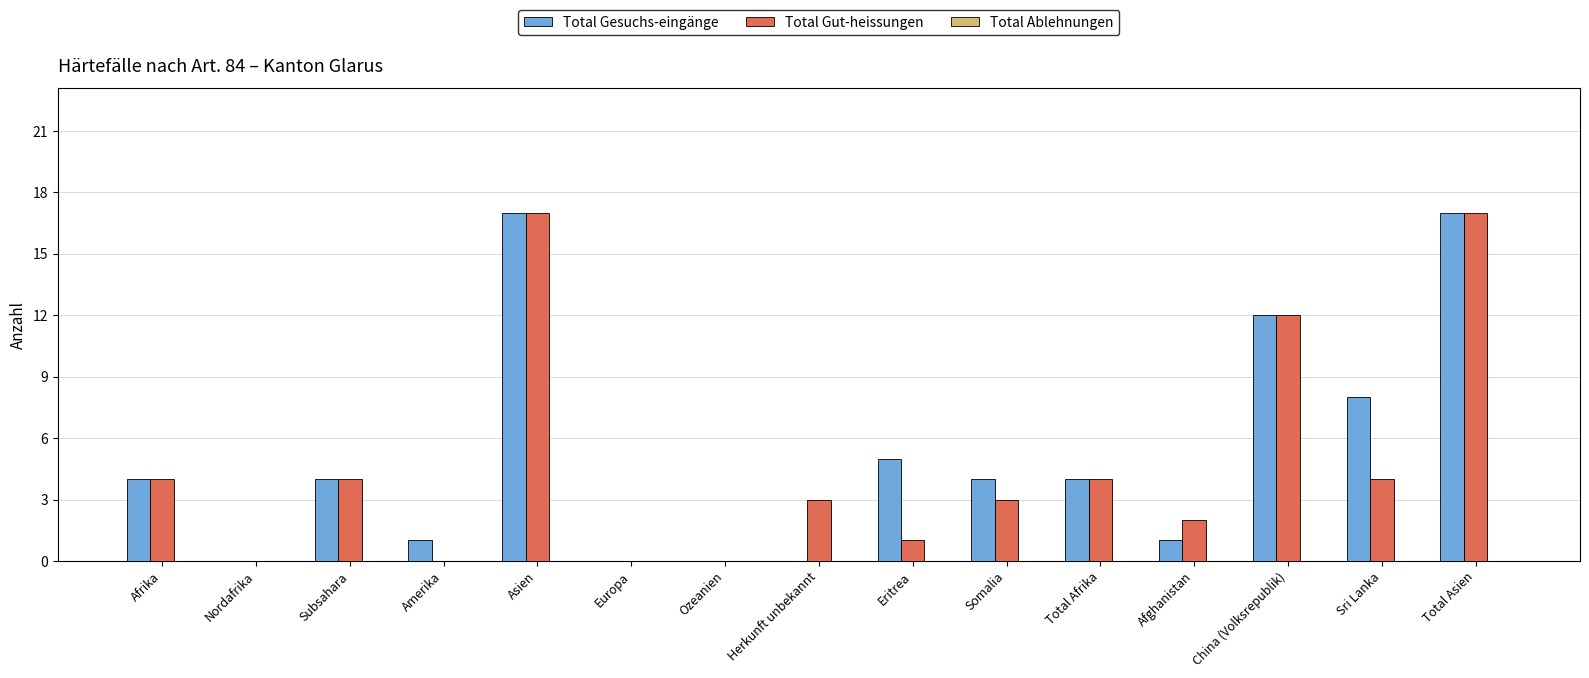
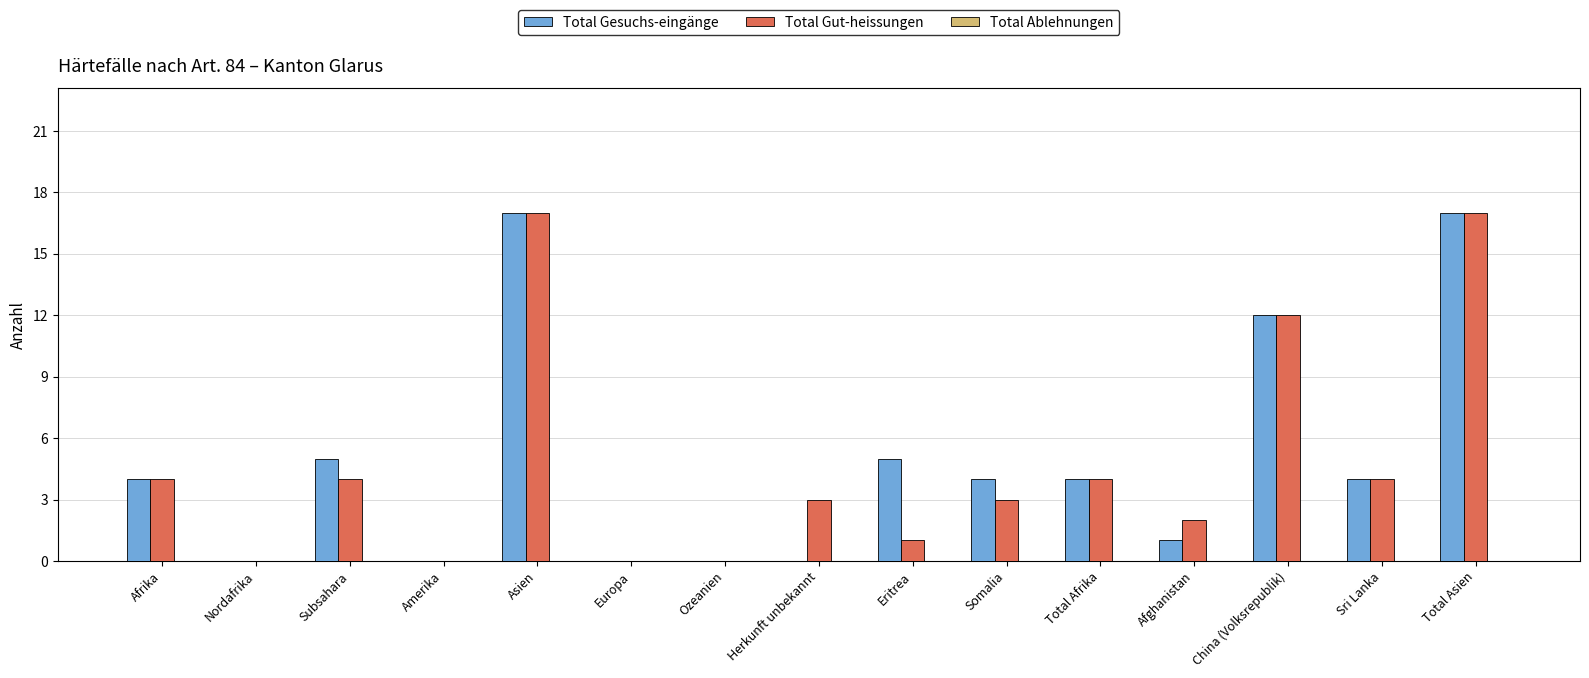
Total Gesuchs-eingänge, Subsahara: 4 -> 5
Total Gesuchs-eingänge, Amerika: 1 -> 0
Total Gesuchs-eingänge, Sri Lanka: 8 -> 4
